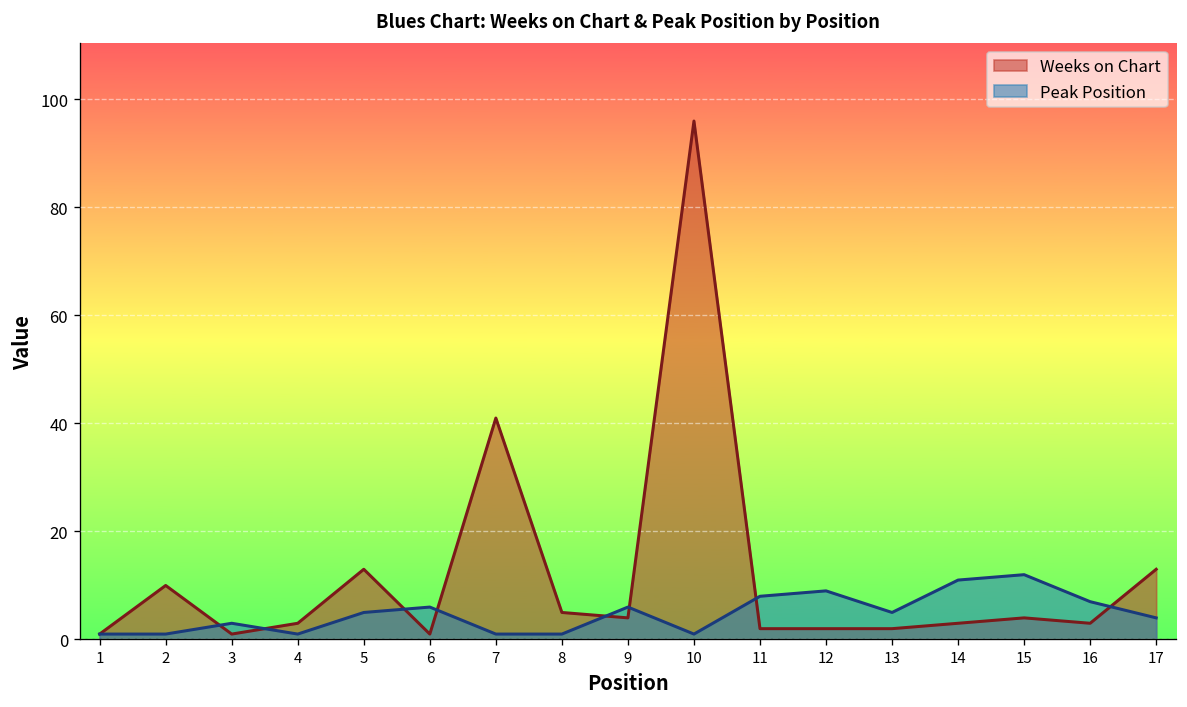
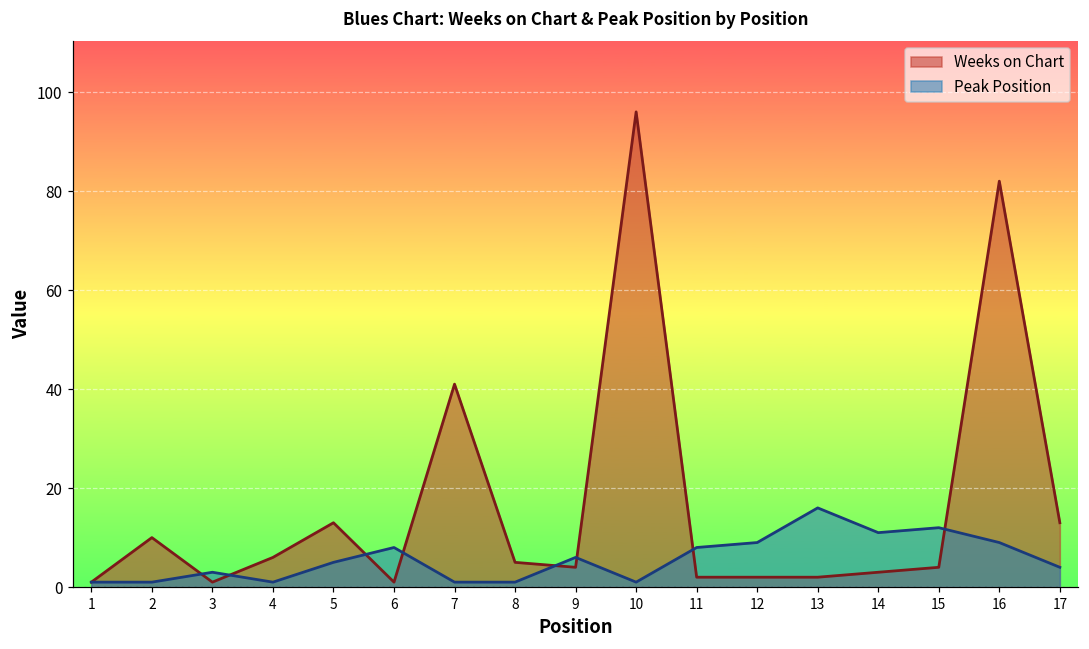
Weeks on Chart, 4: 3 -> 6
Peak Position, 6: 6 -> 8
Peak Position, 13: 5 -> 16
Weeks on Chart, 16: 3 -> 82
Peak Position, 16: 7 -> 9
